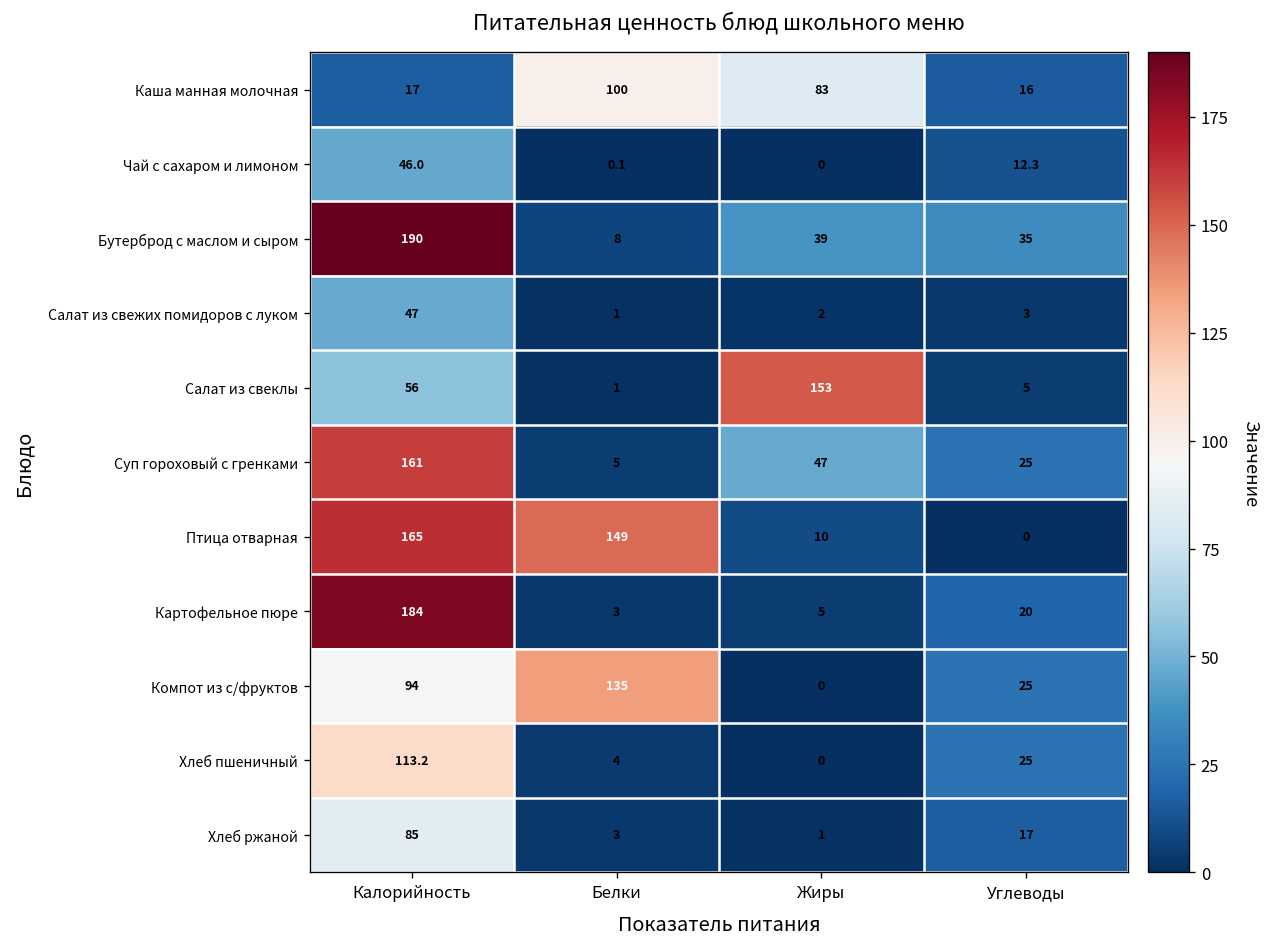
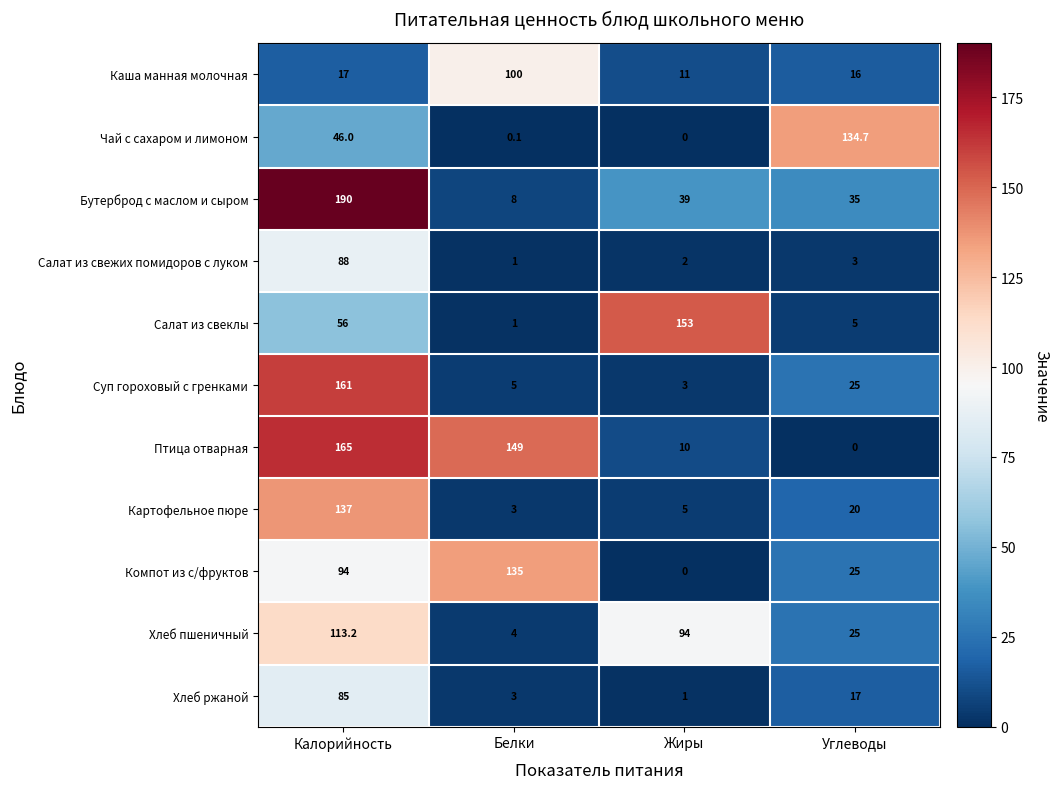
Каша манная молочная, Жиры: 83 -> 11
Чай с сахаром и лимоном, Углеводы: 12.3 -> 134.7
Салат из свежих помидоров с луком, Калорийность: 47 -> 88
Суп гороховый с гренками, Жиры: 47 -> 3
Картофельное пюре, Калорийность: 184 -> 137
Хлеб пшеничный, Жиры: 0 -> 94
